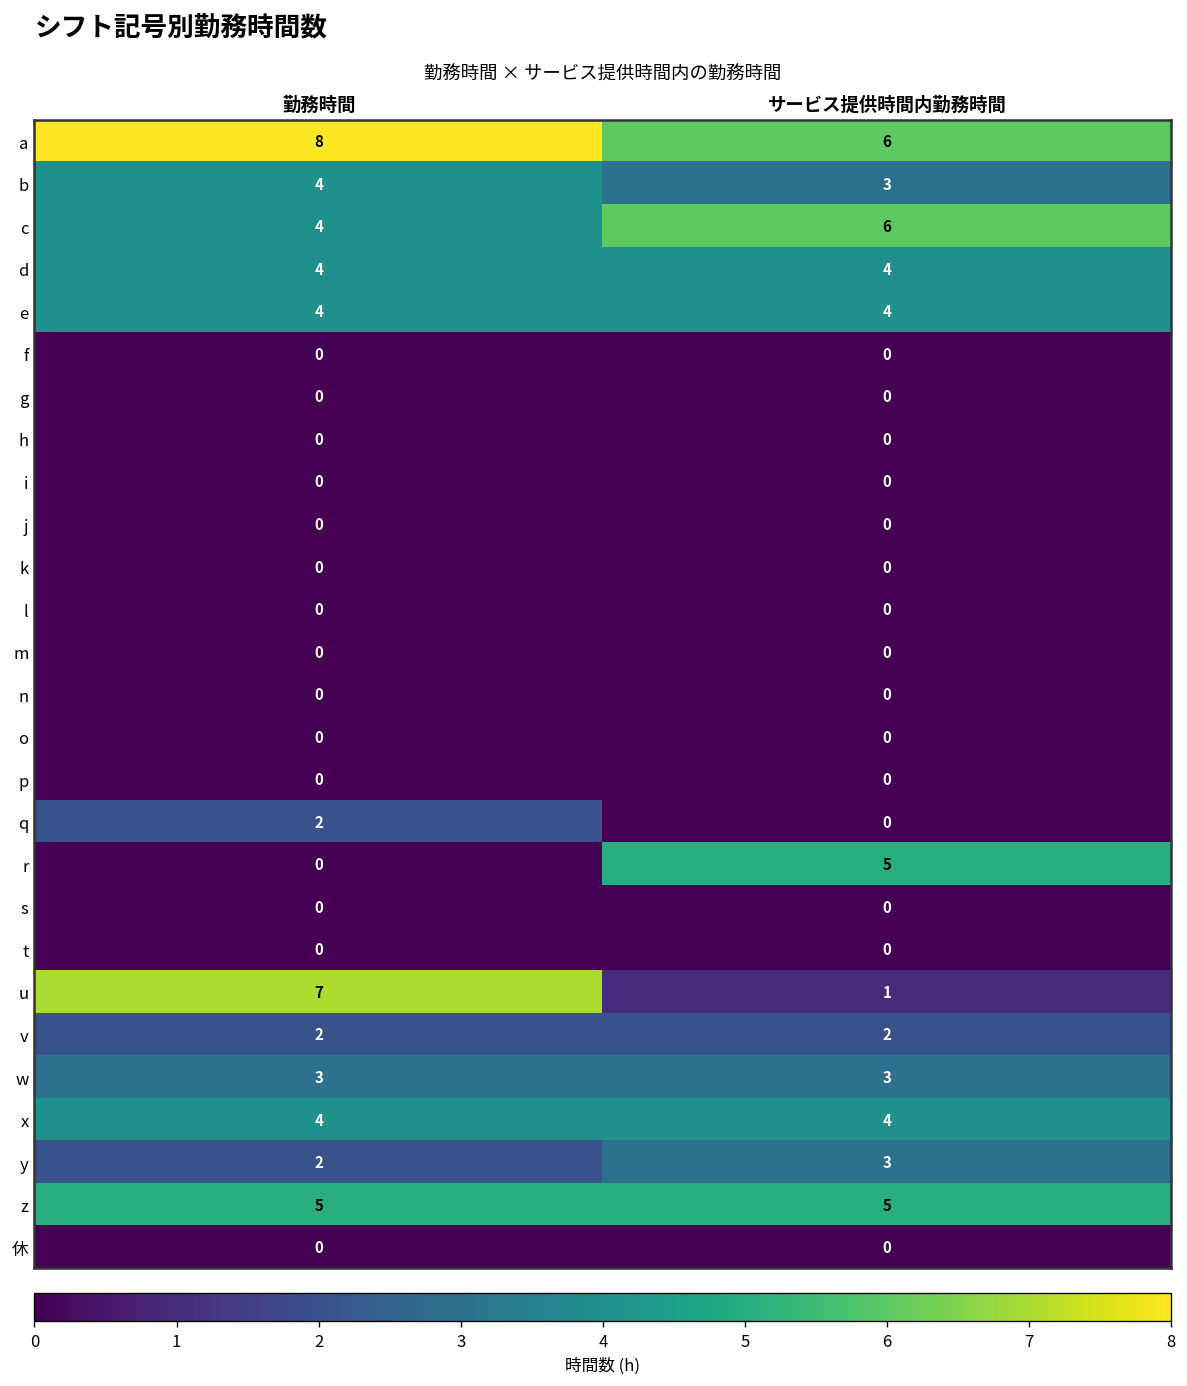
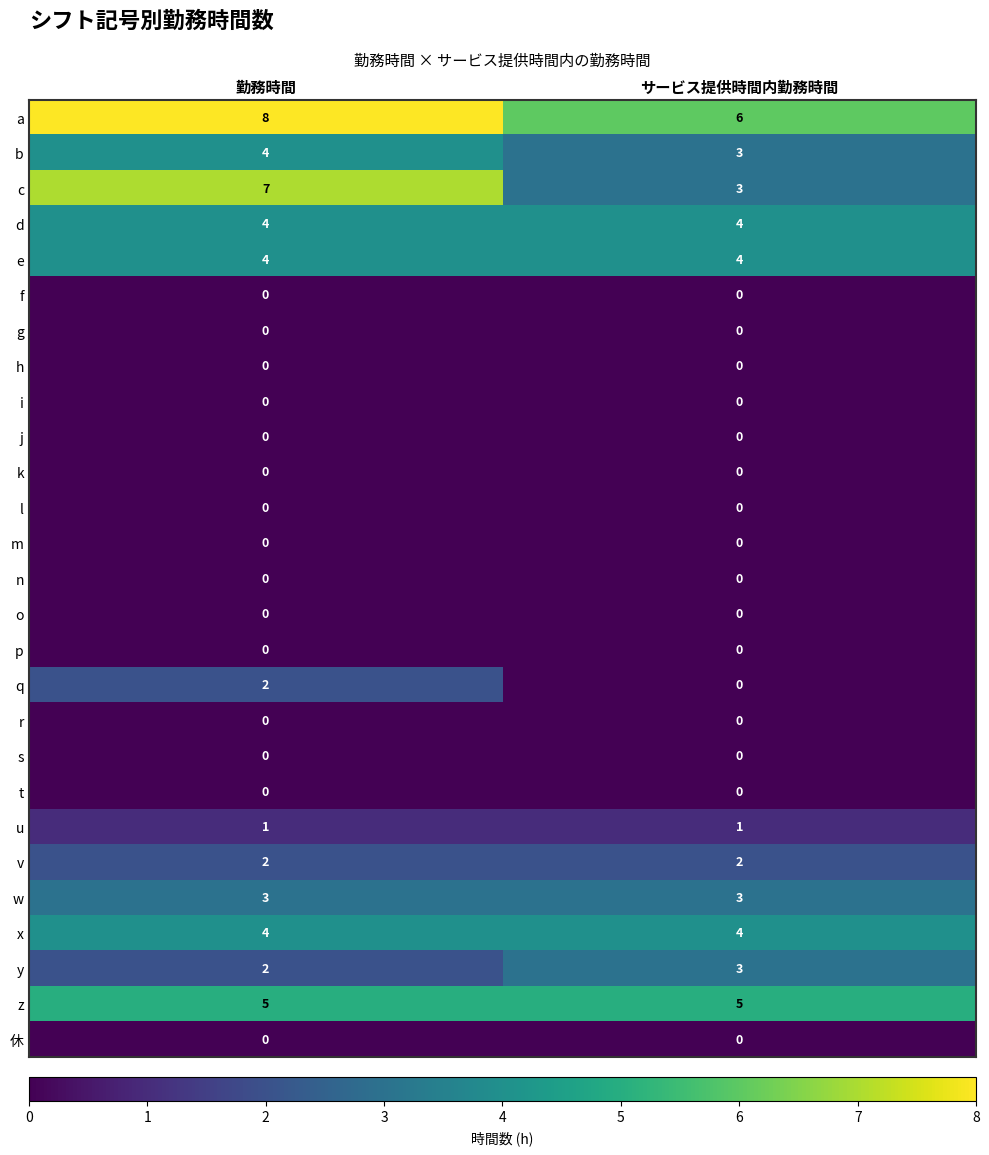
c, 勤務時間: 4 -> 7
c, サービス提供時間内勤務時間: 6 -> 3
r, サービス提供時間内勤務時間: 5 -> 0
u, 勤務時間: 7 -> 1
